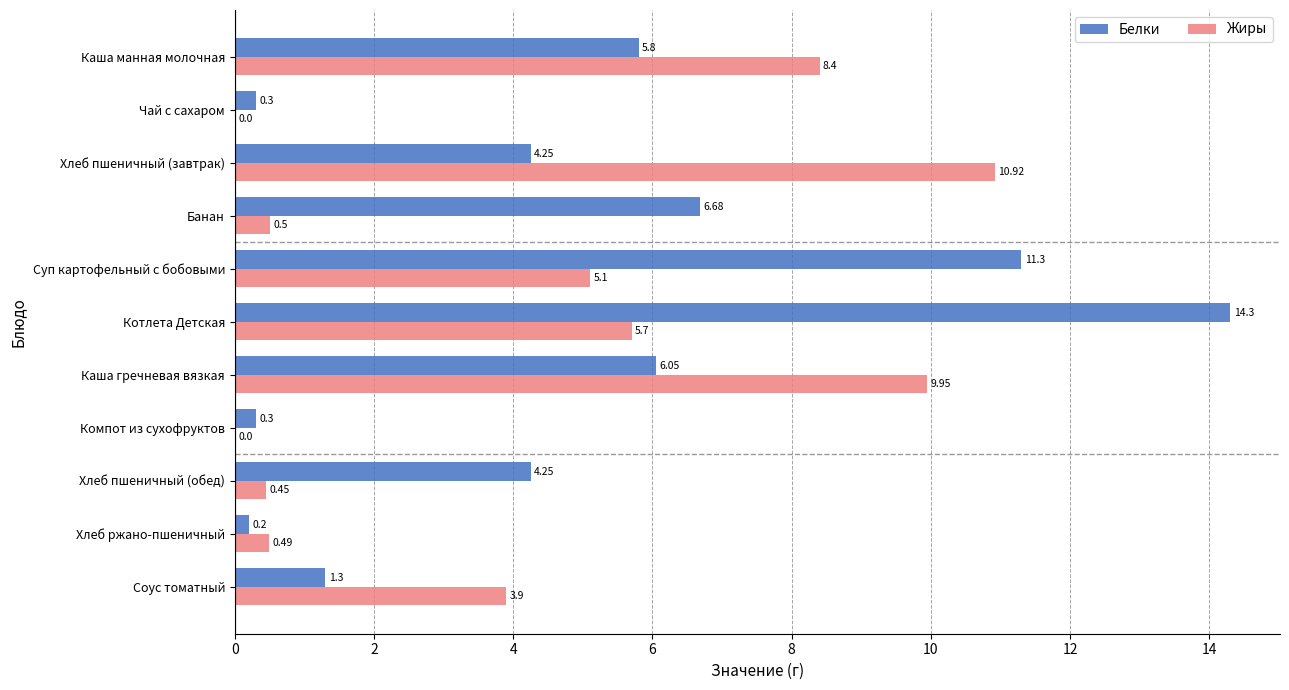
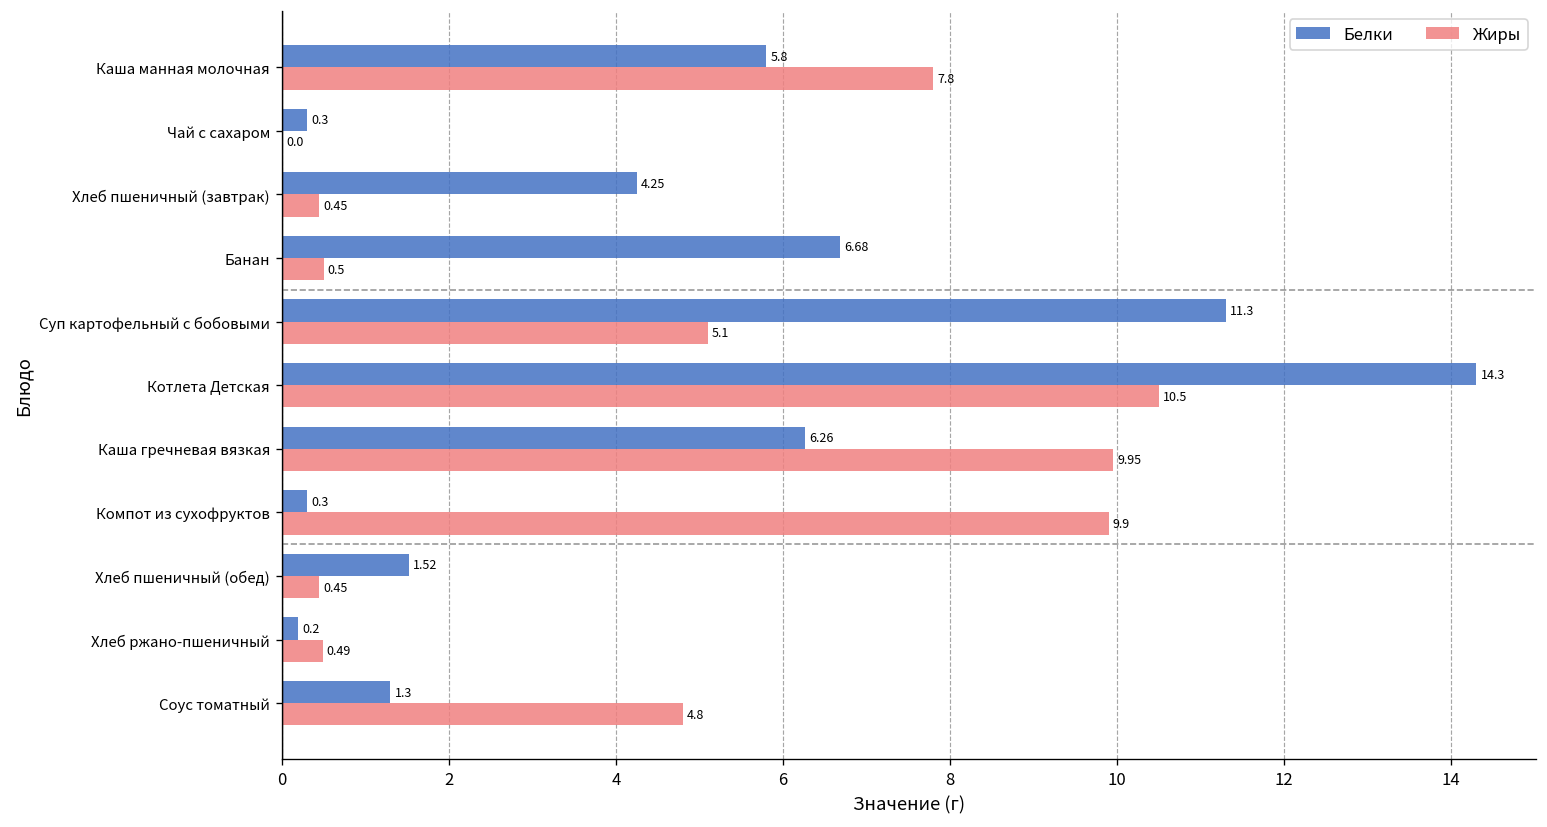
Жиры, Каша манная молочная: 8.4 -> 7.8
Жиры, Хлеб пшеничный (завтрак): 10.92 -> 0.45
Жиры, Котлета Детская: 5.7 -> 10.5
Белки, Каша гречневая вязкая: 6.05 -> 6.26
Жиры, Компот из сухофруктов: 0.0 -> 9.9
Белки, Хлеб пшеничный (обед): 4.25 -> 1.52
Жиры, Соус томатный: 3.9 -> 4.8
